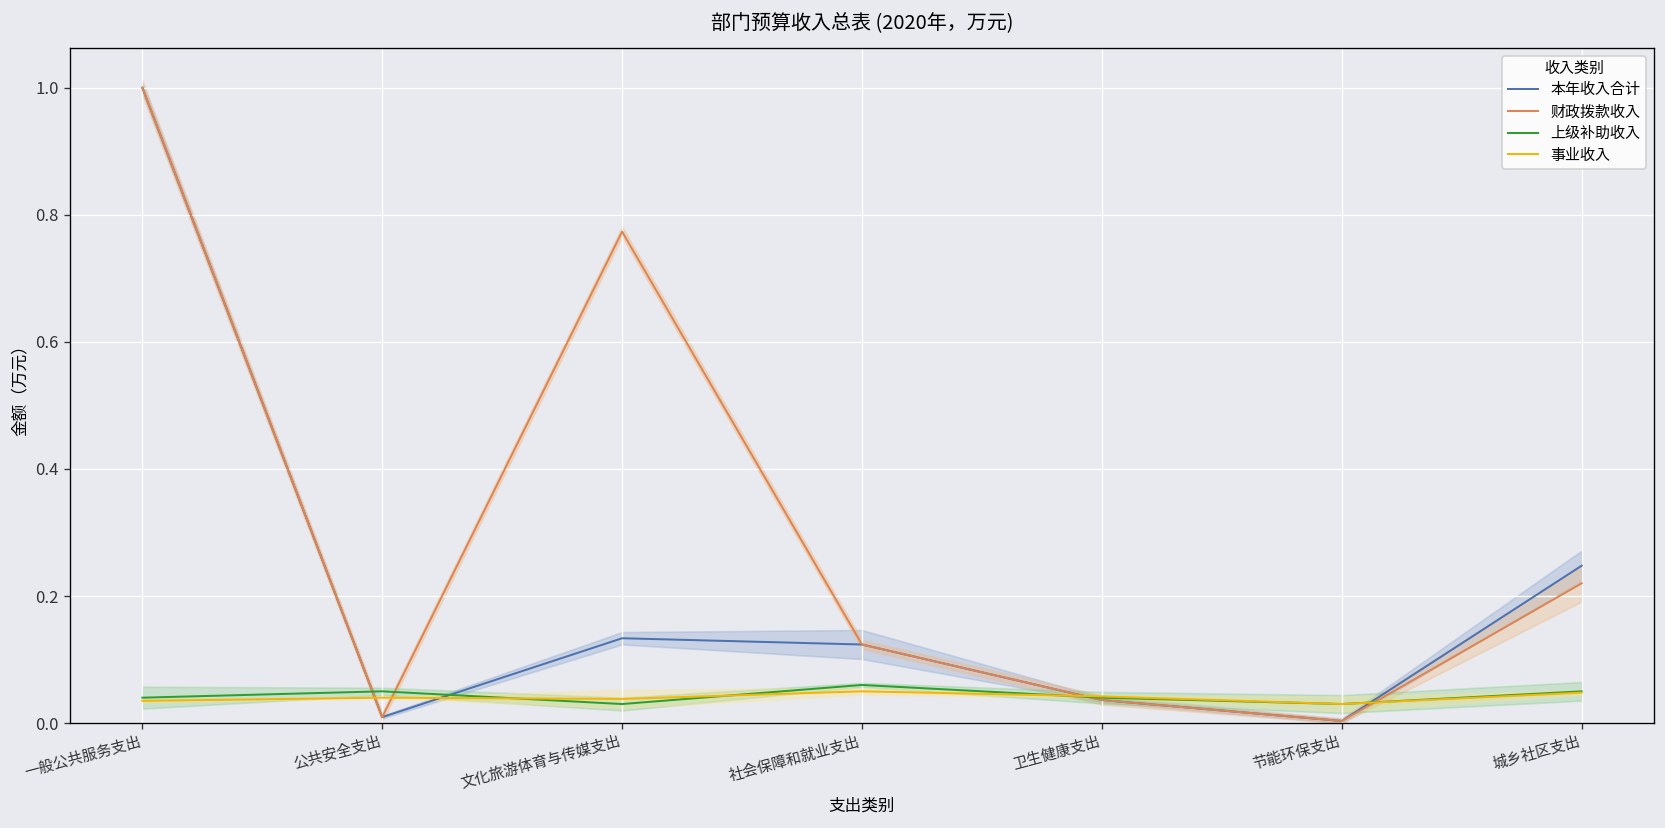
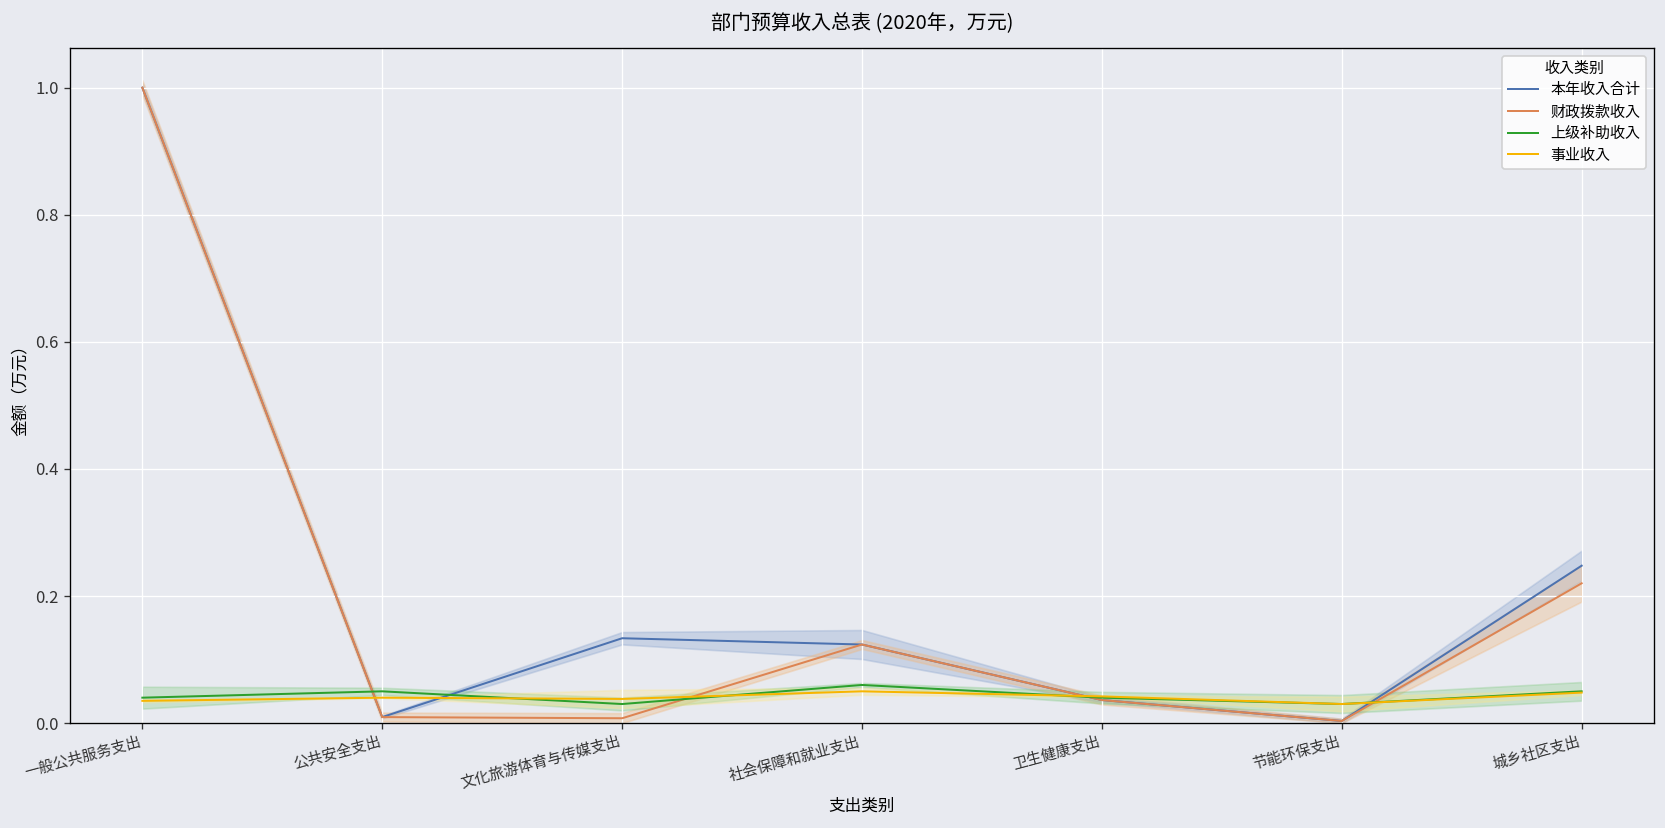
财政拨款收入, 文化旅游体育与传媒支出: 0.77 -> 0.01
